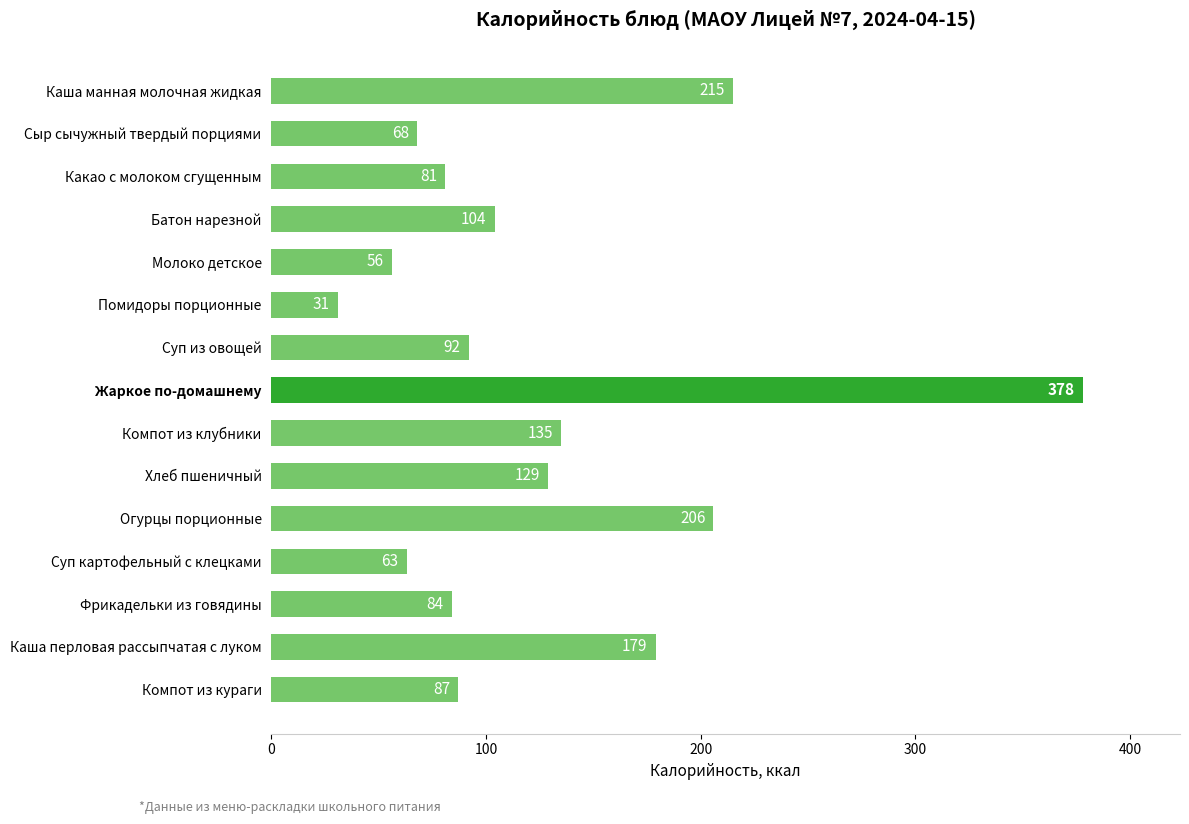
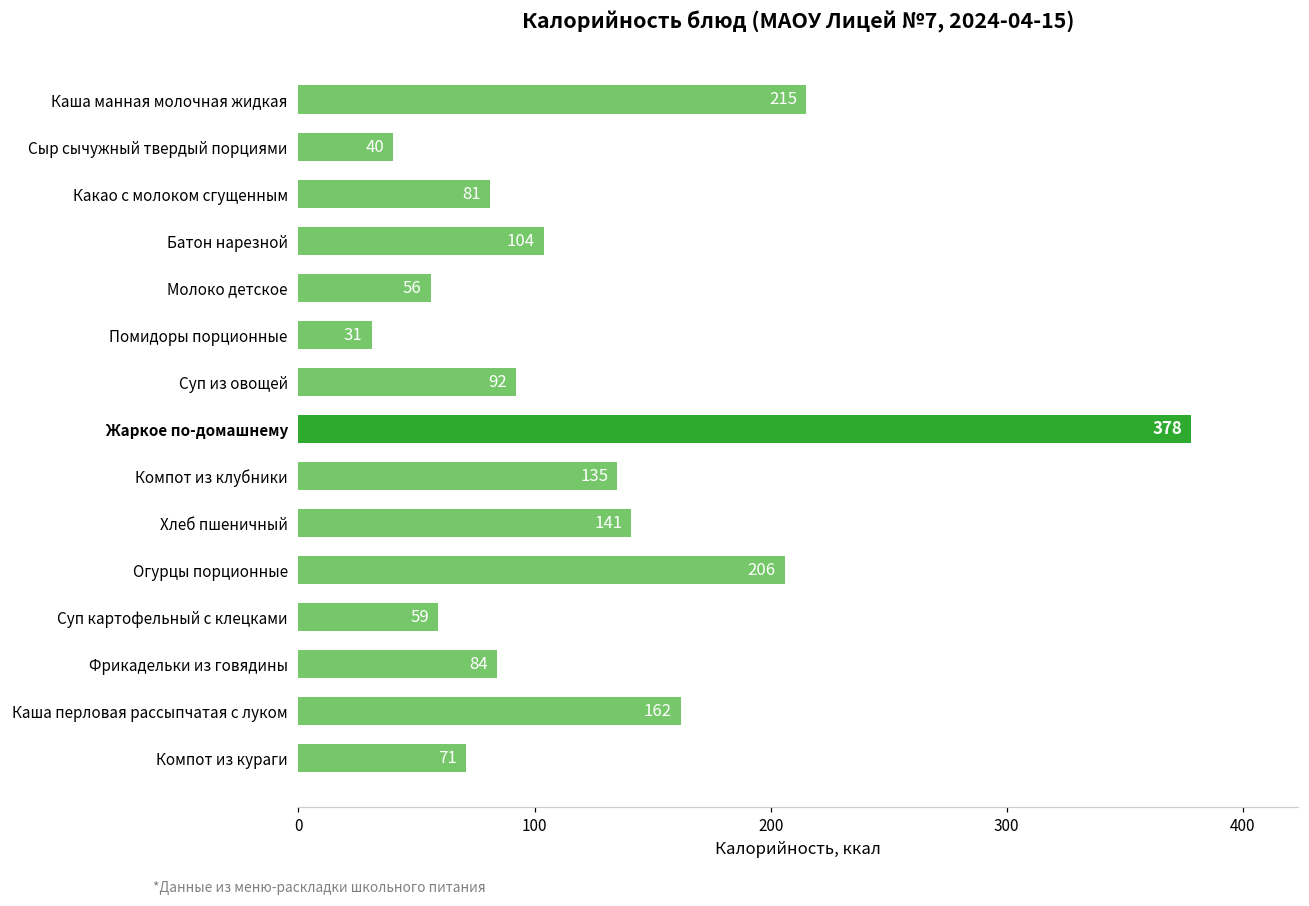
Сыр сычужный твердый порциями: 68 -> 40
Хлеб пшеничный: 129 -> 141
Суп картофельный с клецками: 63 -> 59
Каша перловая рассыпчатая с луком: 179 -> 162
Компот из кураги: 87 -> 71
